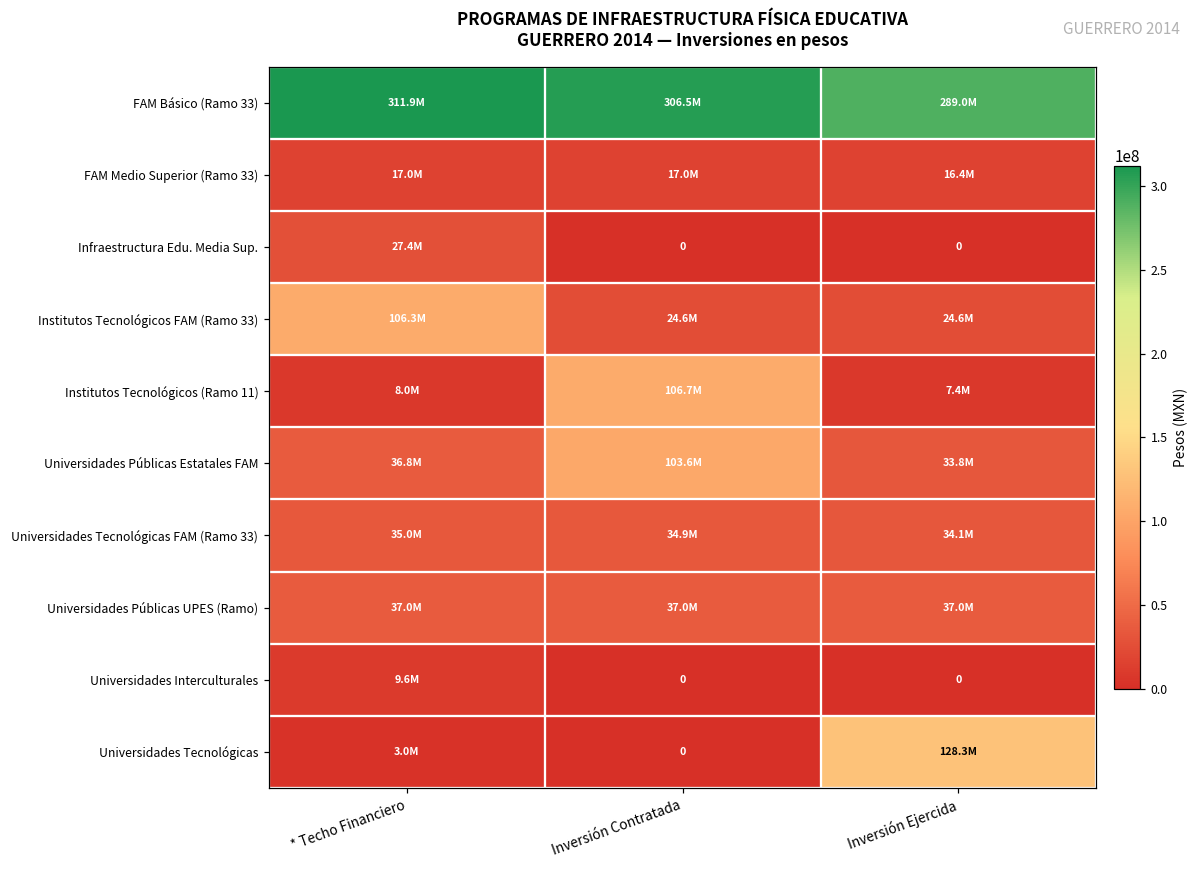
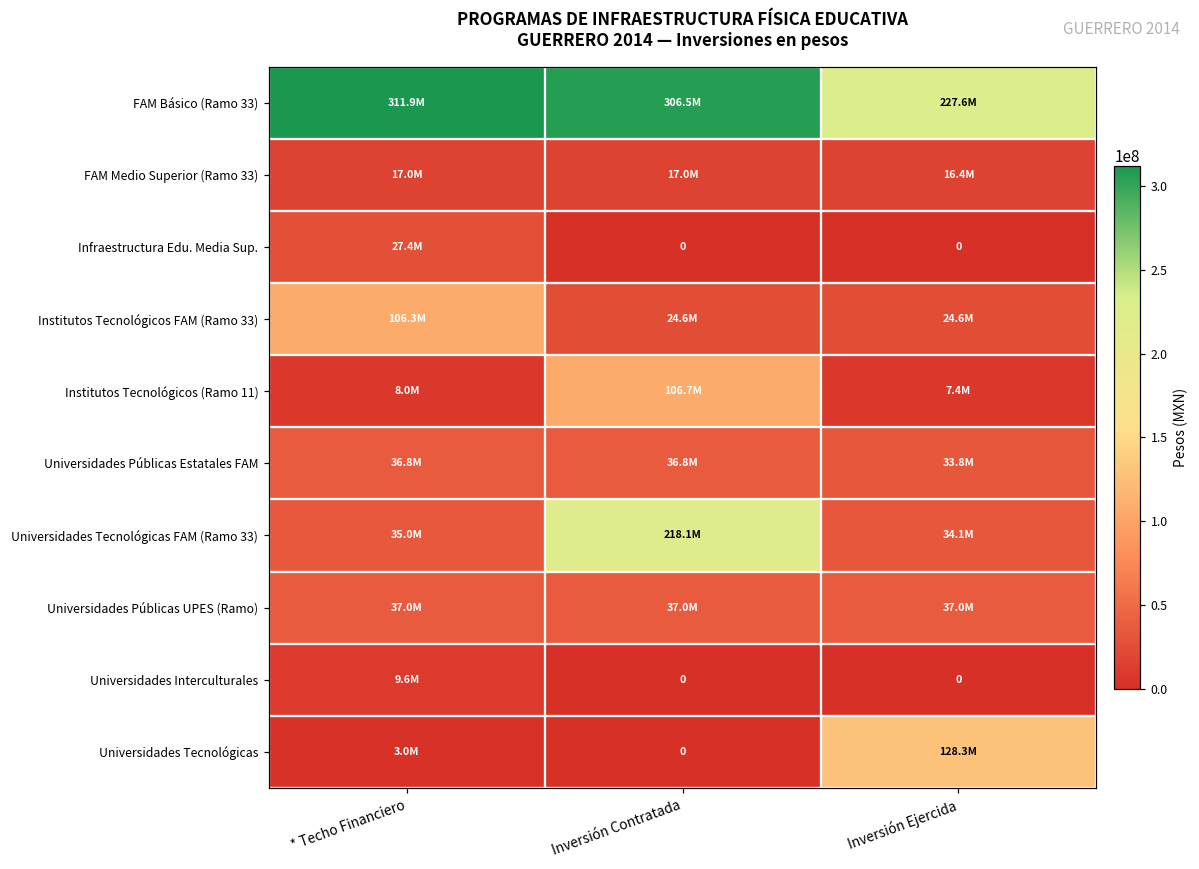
FAM Básico (Ramo 33), Inversión Ejercida: 289.0M -> 227.6M
Universidades Públicas Estatales FAM, Inversión Contratada: 103.6M -> 36.8M
Universidades Tecnológicas FAM (Ramo 33), Inversión Contratada: 34.9M -> 218.1M
